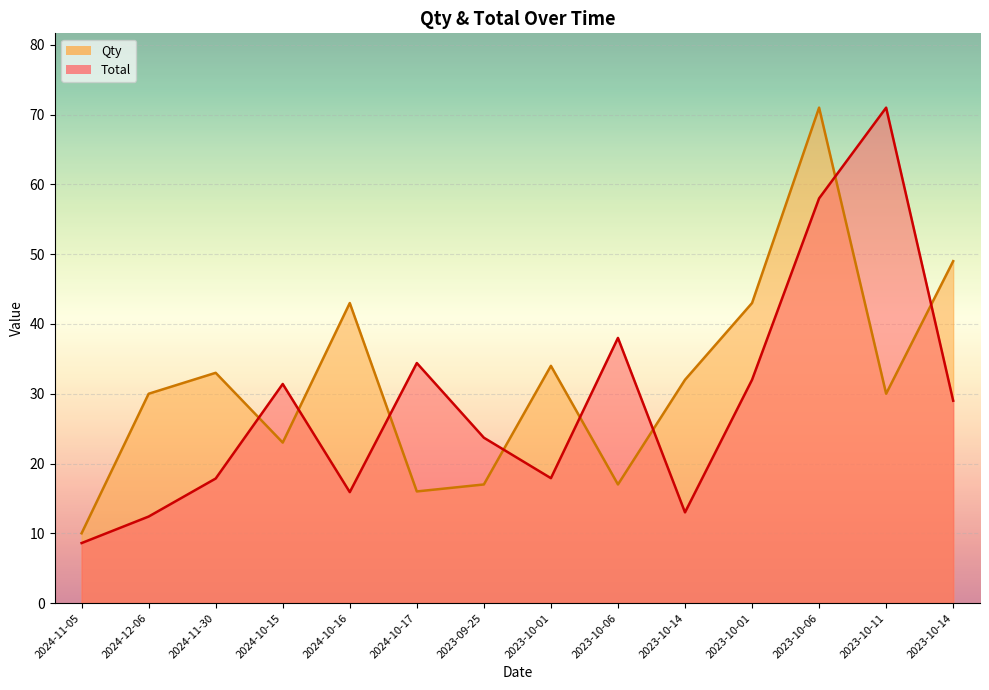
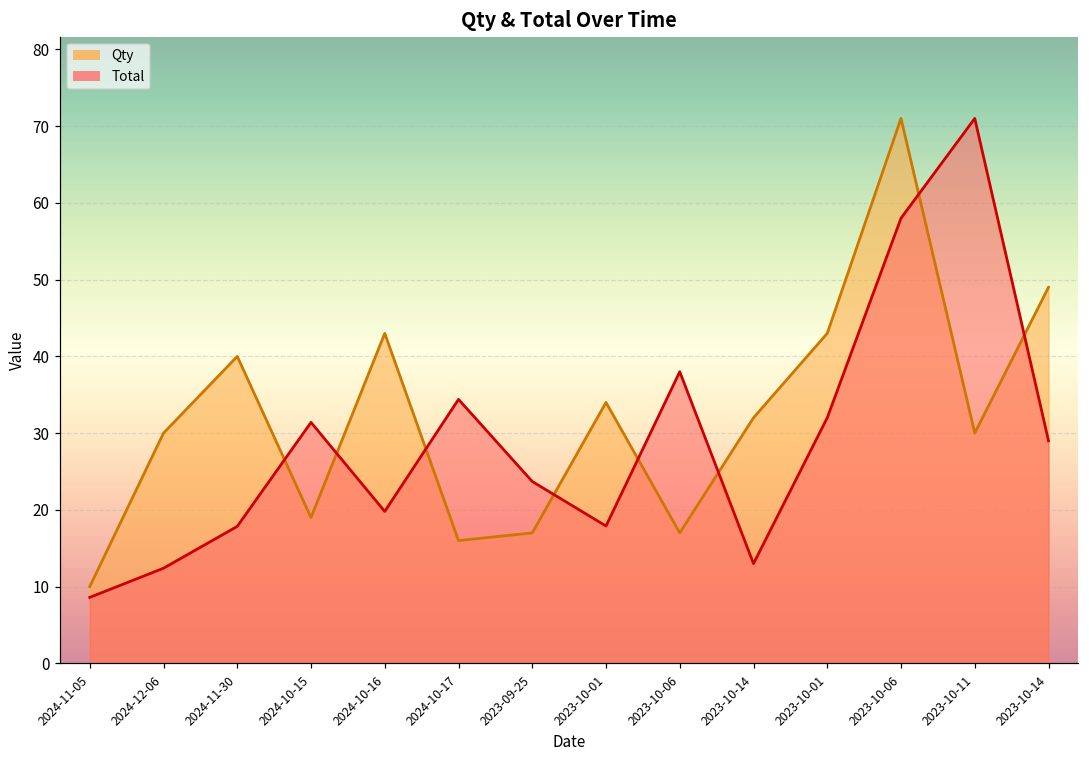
Qty, 2024-11-30: 33 -> 40
Qty, 2024-10-15: 23 -> 19
Total, 2024-10-16: 16 -> 20
